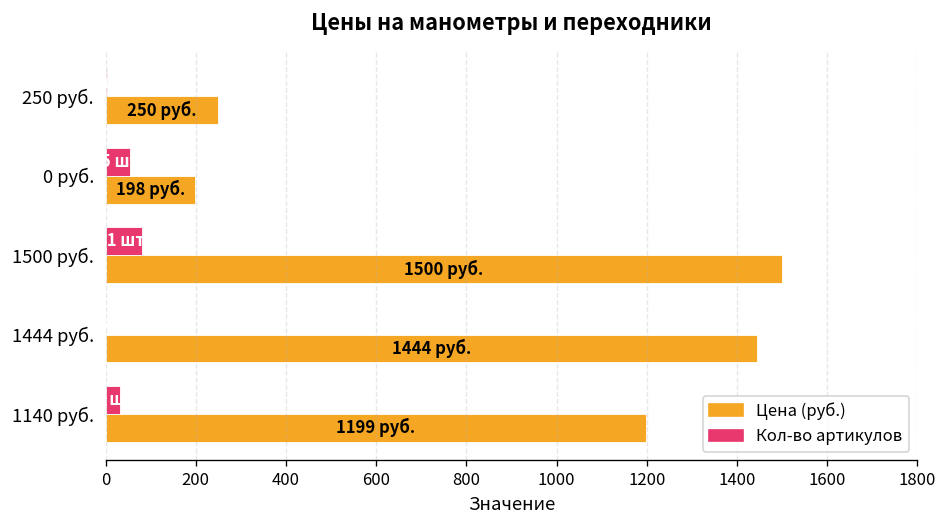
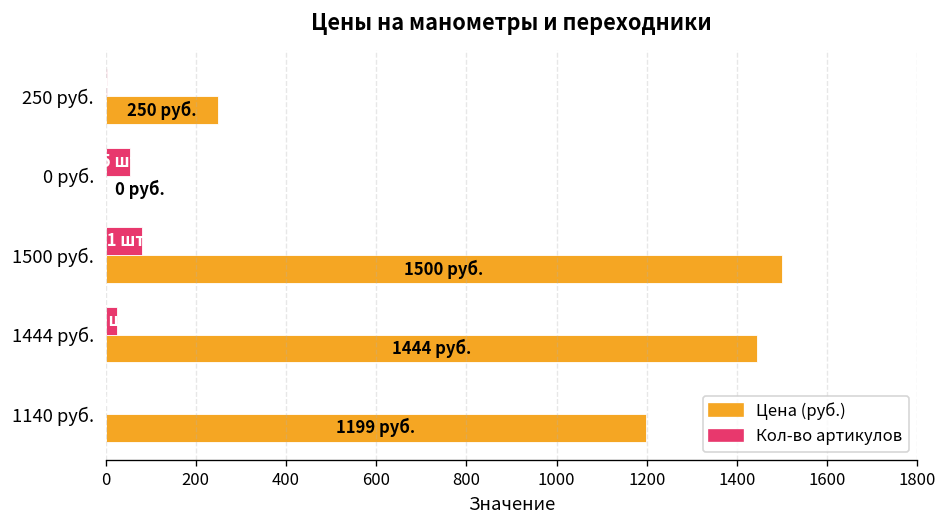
Цена (руб.), 0 руб.: 198 -> 0
Кол-во артикулов, 1444 руб.: 0 -> 30
Кол-во артикулов, 1140 руб.: 30 -> 0
